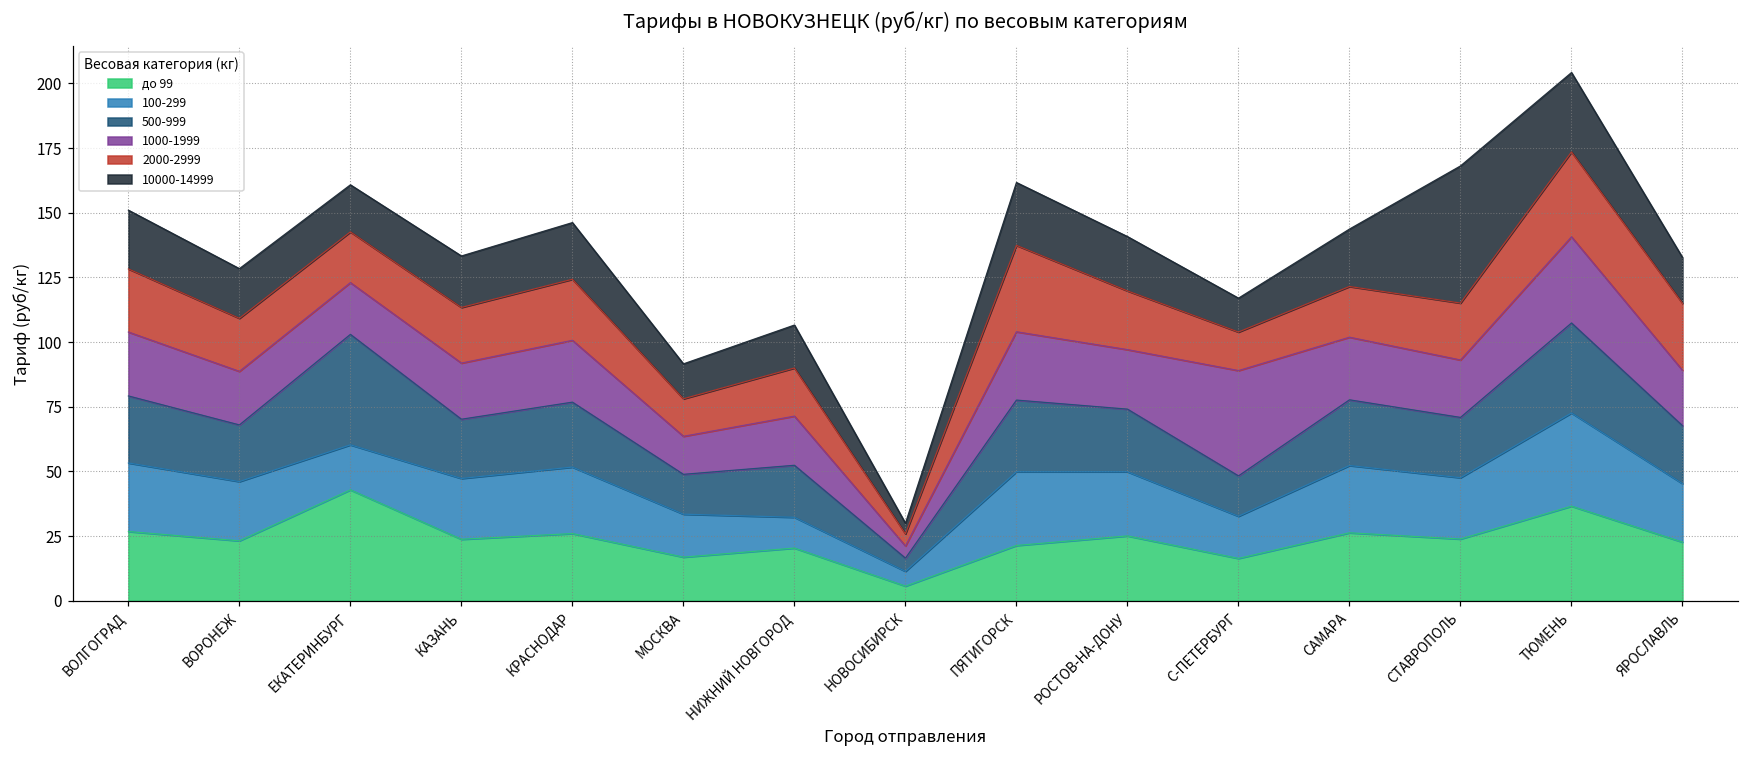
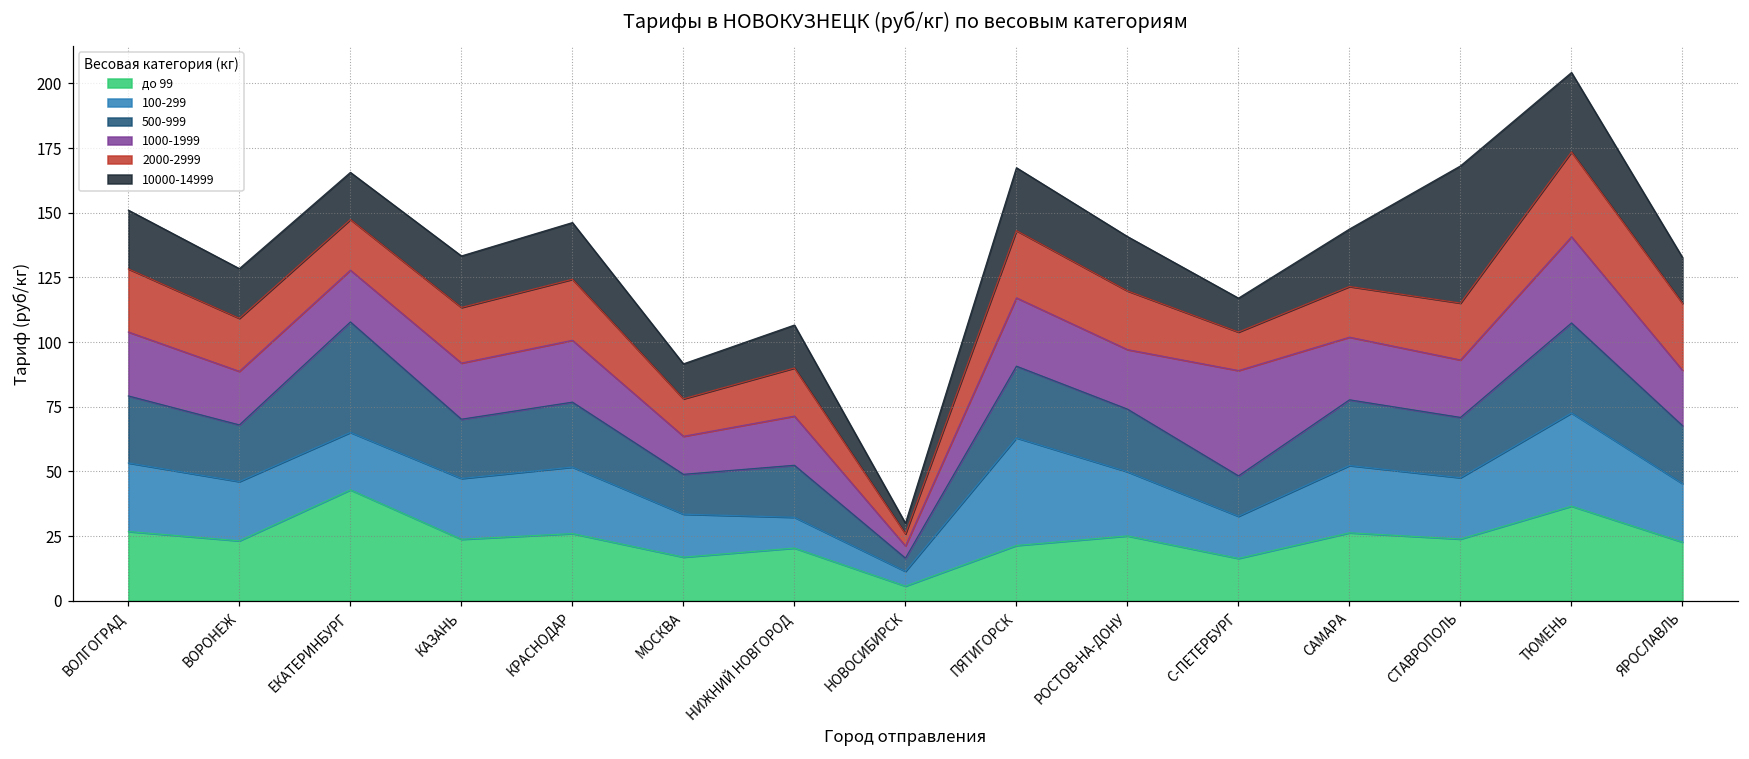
100-299, ЕКАТЕРИНБУРГ: 17 -> 22
100-299, ПЯТИГОРСК: 29 -> 42
2000-2999, ПЯТИГОРСК: 33 -> 26
